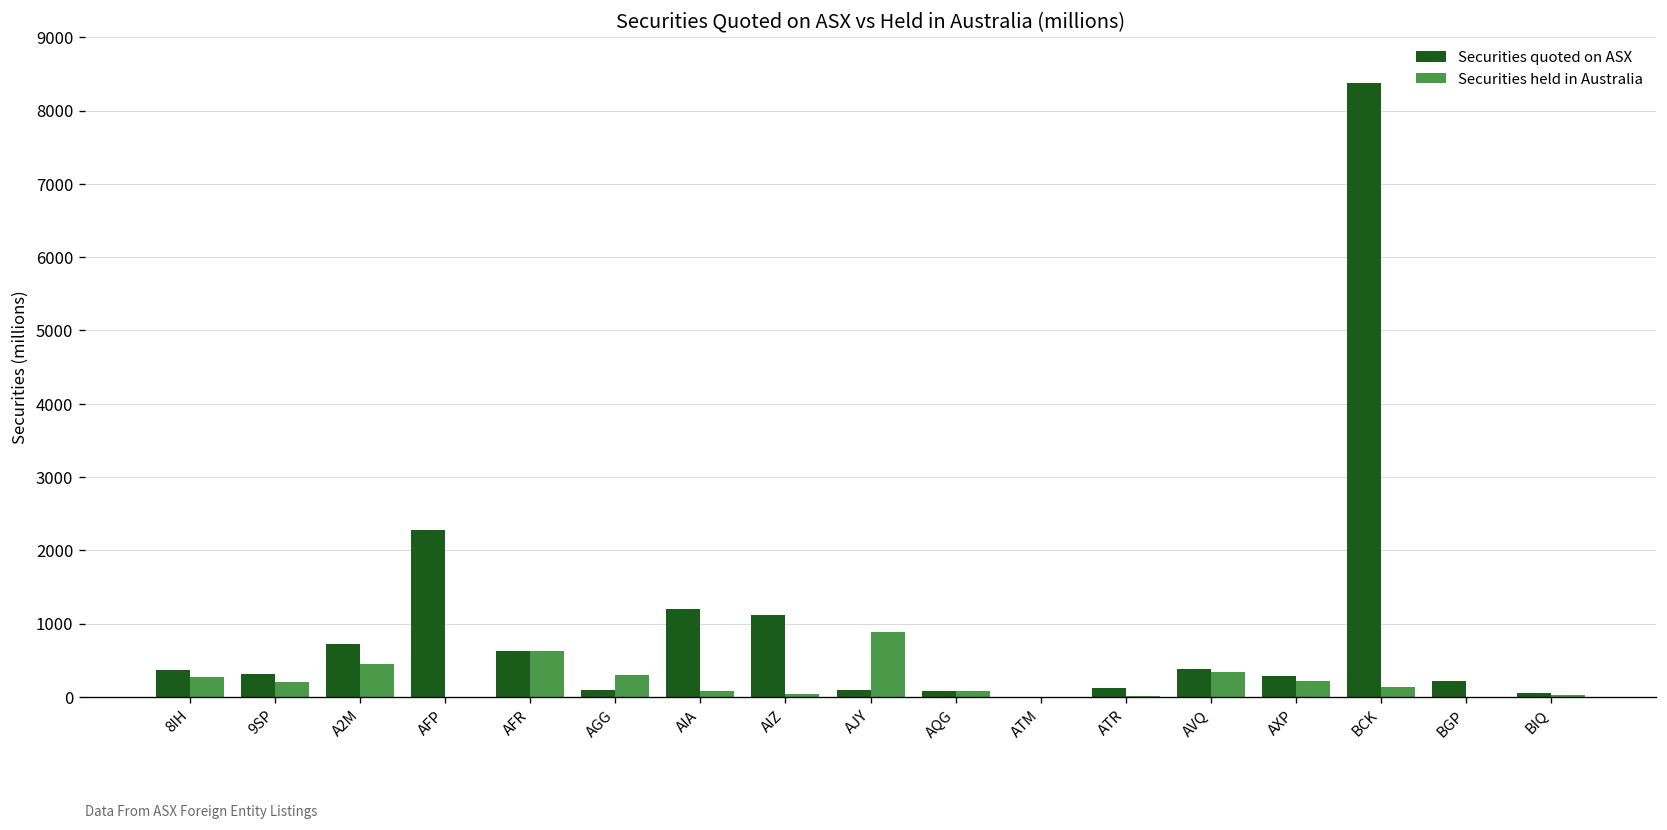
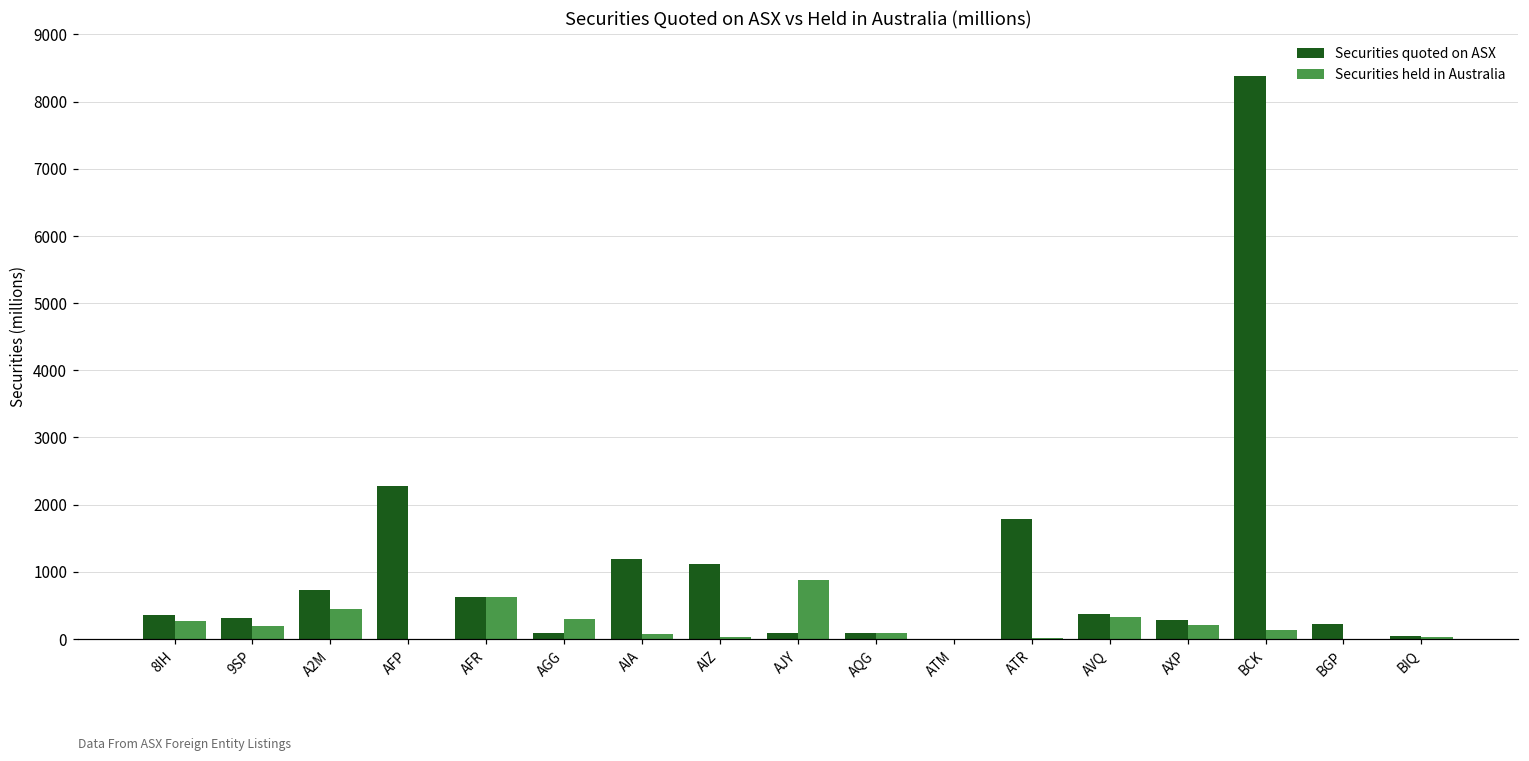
Securities quoted on ASX, ATR: 100 -> 1800
